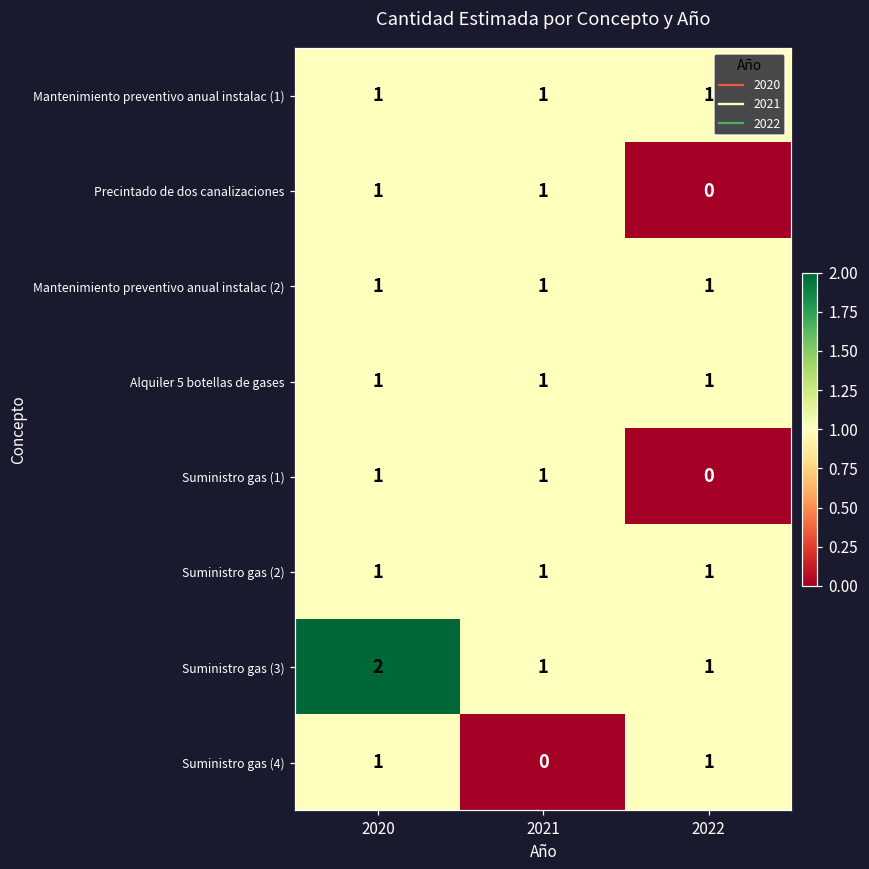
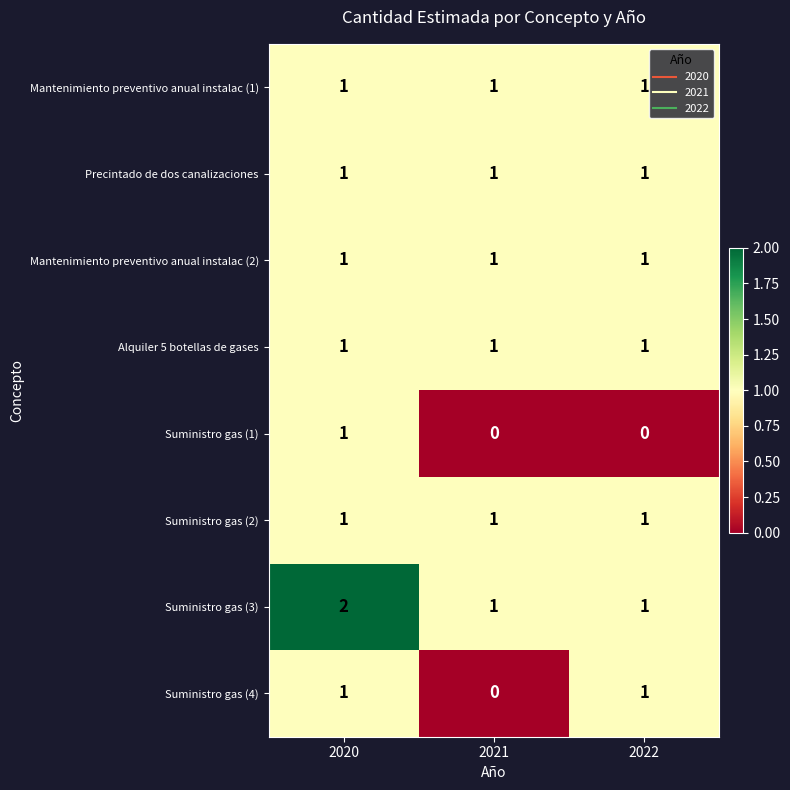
Precintado de dos canalizaciones, 2022: 0 -> 1
Suministro gas (1), 2021: 1 -> 0
